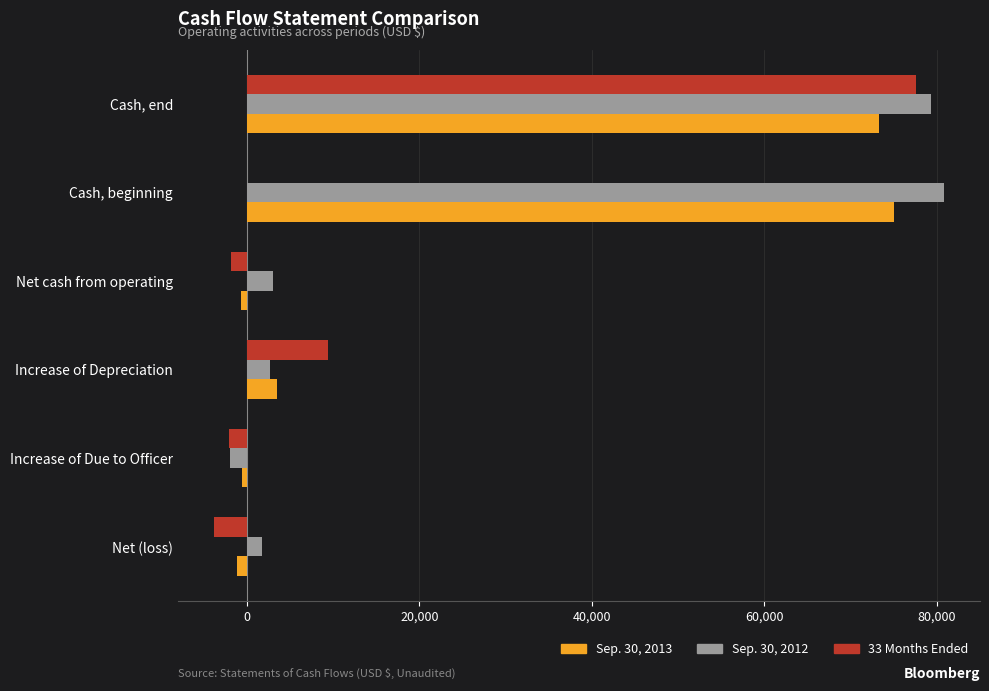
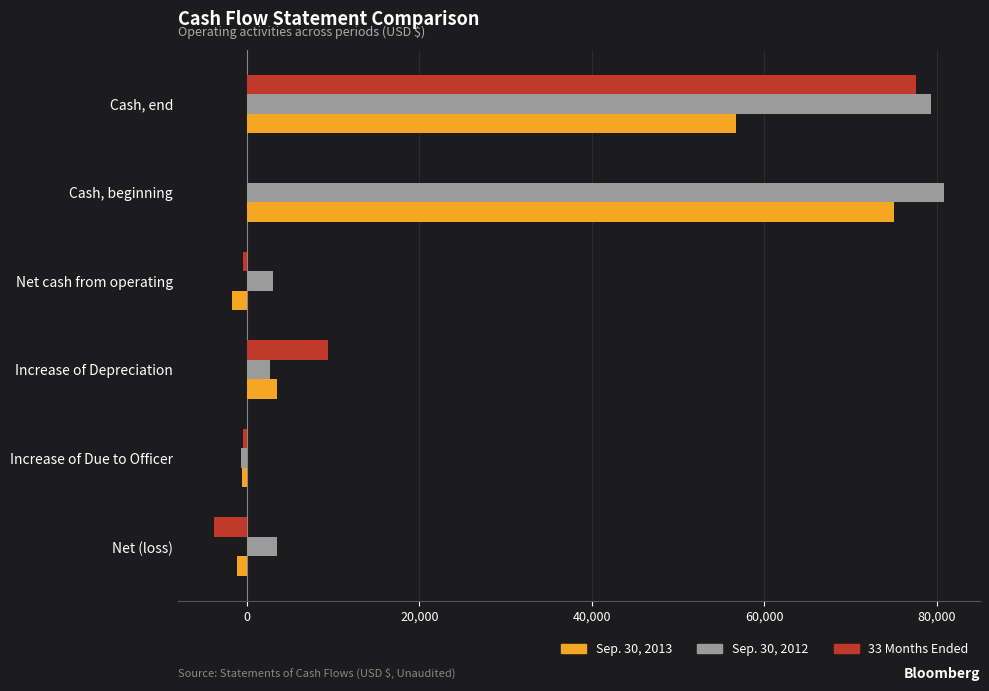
Sep. 30, 2013, Cash, end: 73,000 -> 57,000
33 Months Ended, Net cash from operating: -2,000 -> -1,000
Sep. 30, 2013, Net cash from operating: -1,000 -> -2,000
33 Months Ended, Increase of Due to Officer: -2,000 -> 0
Sep. 30, 2012, Increase of Due to Officer: -2,000 -> -1,000
Sep. 30, 2012, Net (loss): 2,000 -> 3,000
